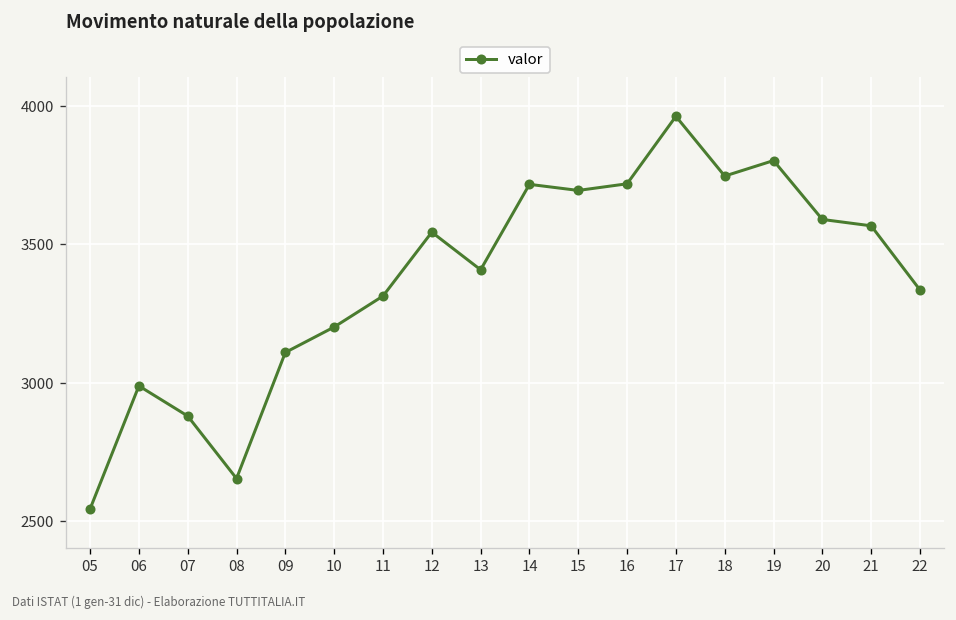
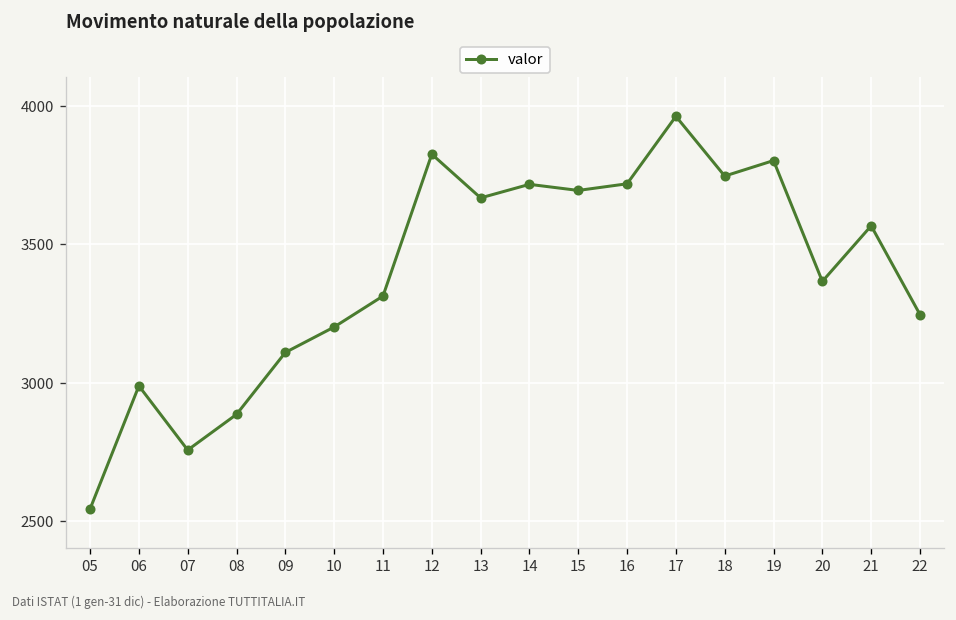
07: 2880 -> 2760
08: 2650 -> 2890
12: 3540 -> 3830
13: 3410 -> 3670
20: 3590 -> 3370
22: 3340 -> 3250
